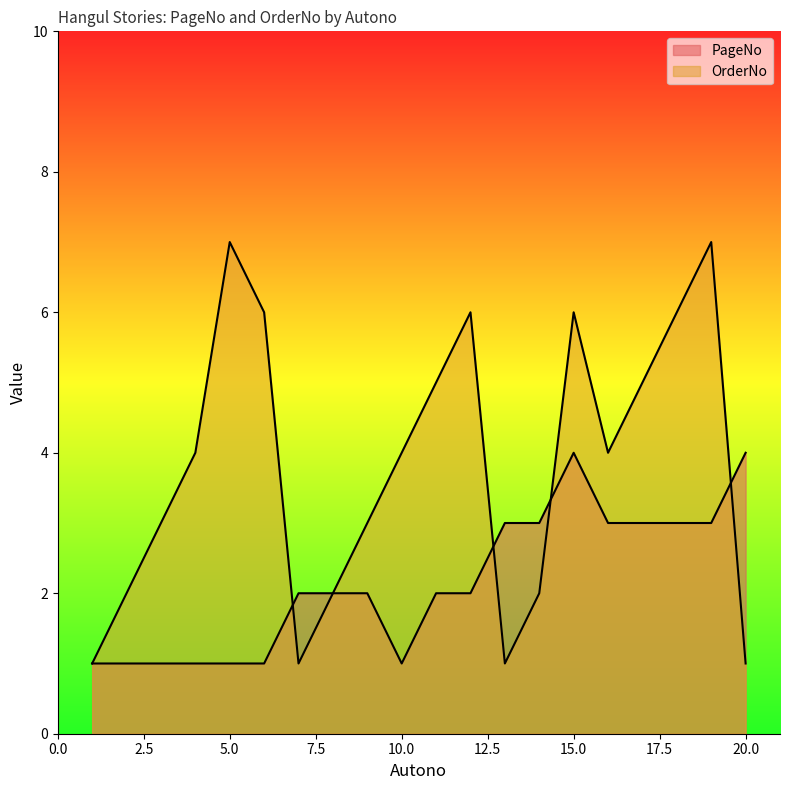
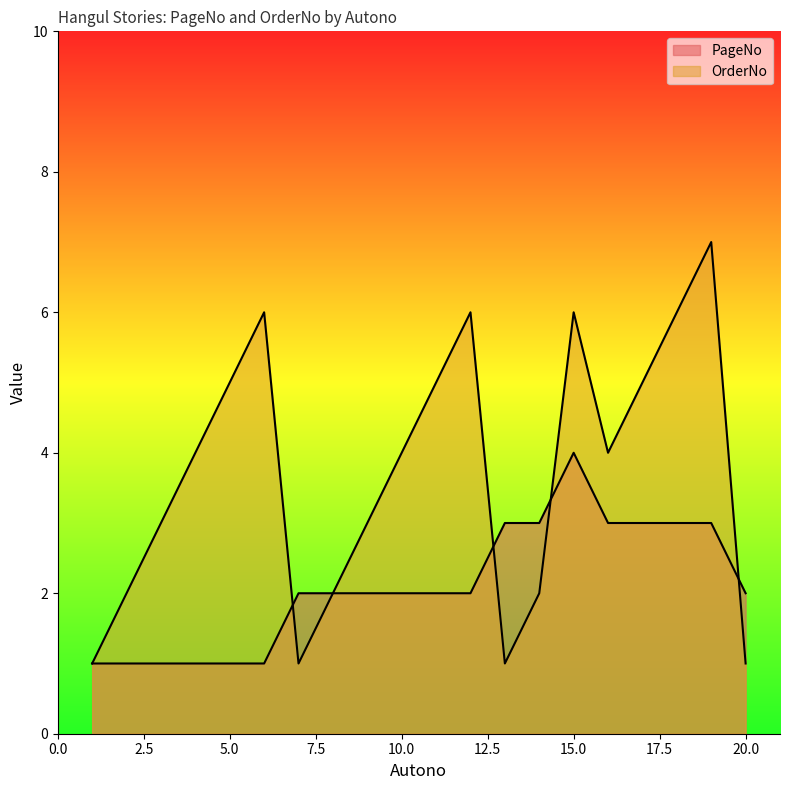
OrderNo, 5.0: 7 -> 5
PageNo, 10.0: 1 -> 2
PageNo, 20.0: 4 -> 2
